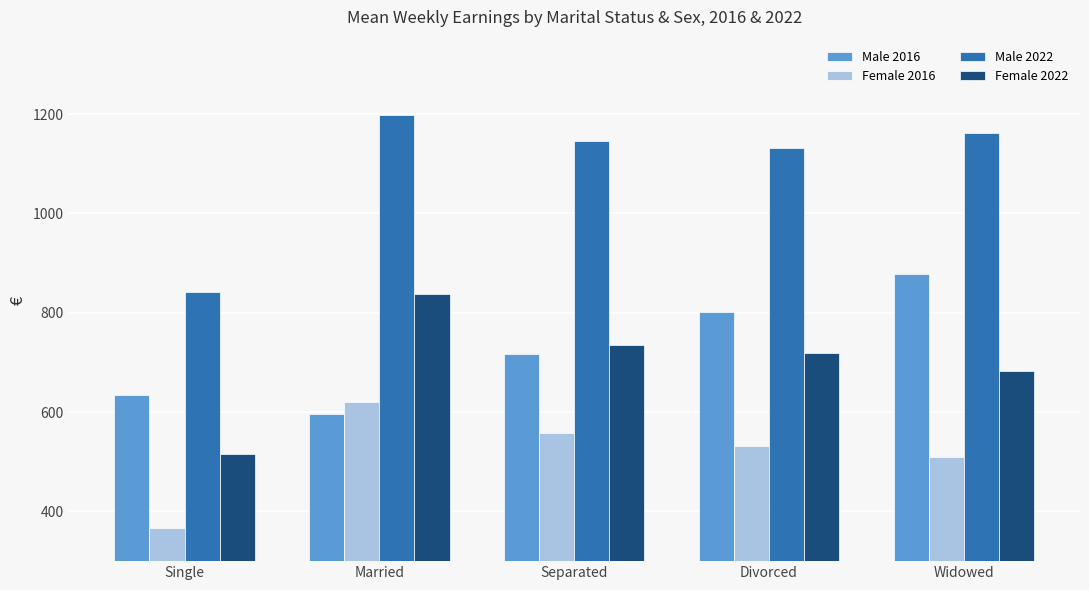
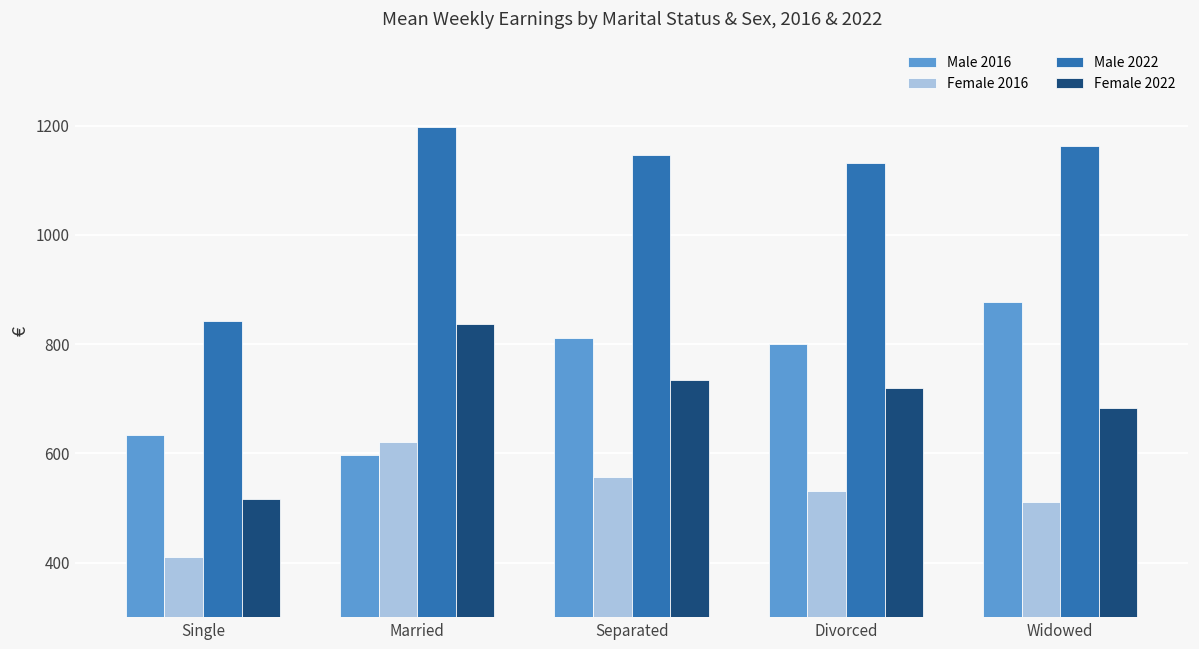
Female 2016, Single: 370 -> 410
Male 2016, Separated: 720 -> 810
